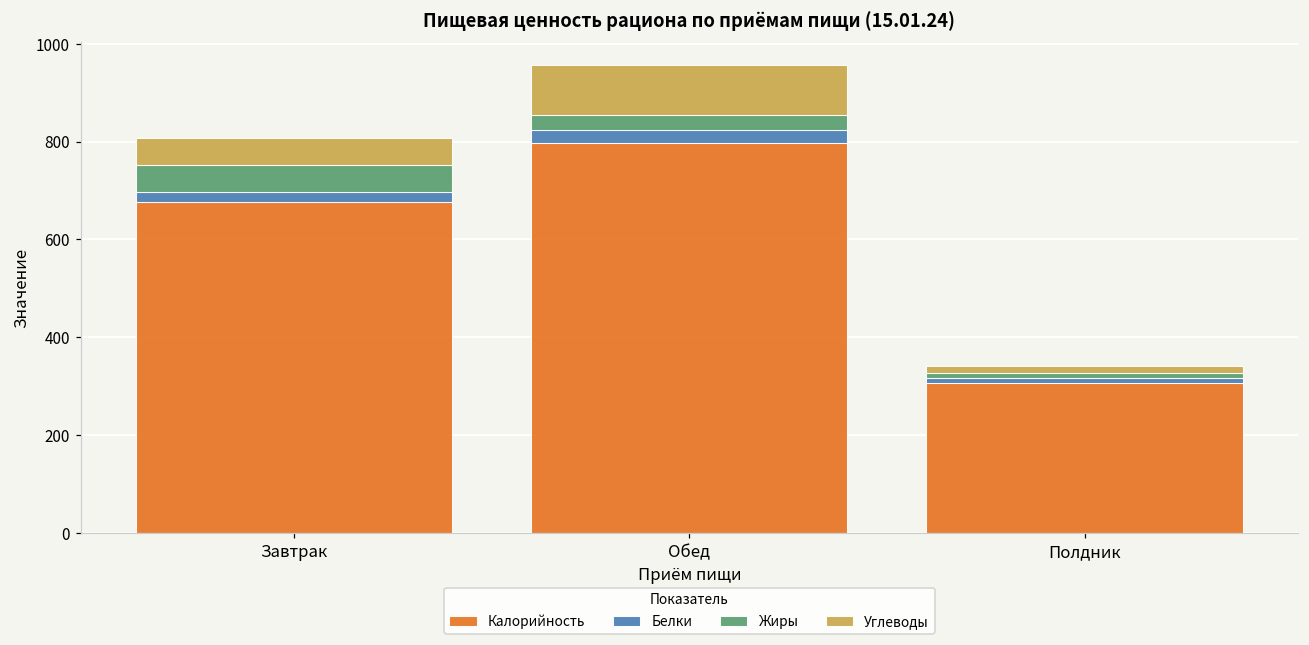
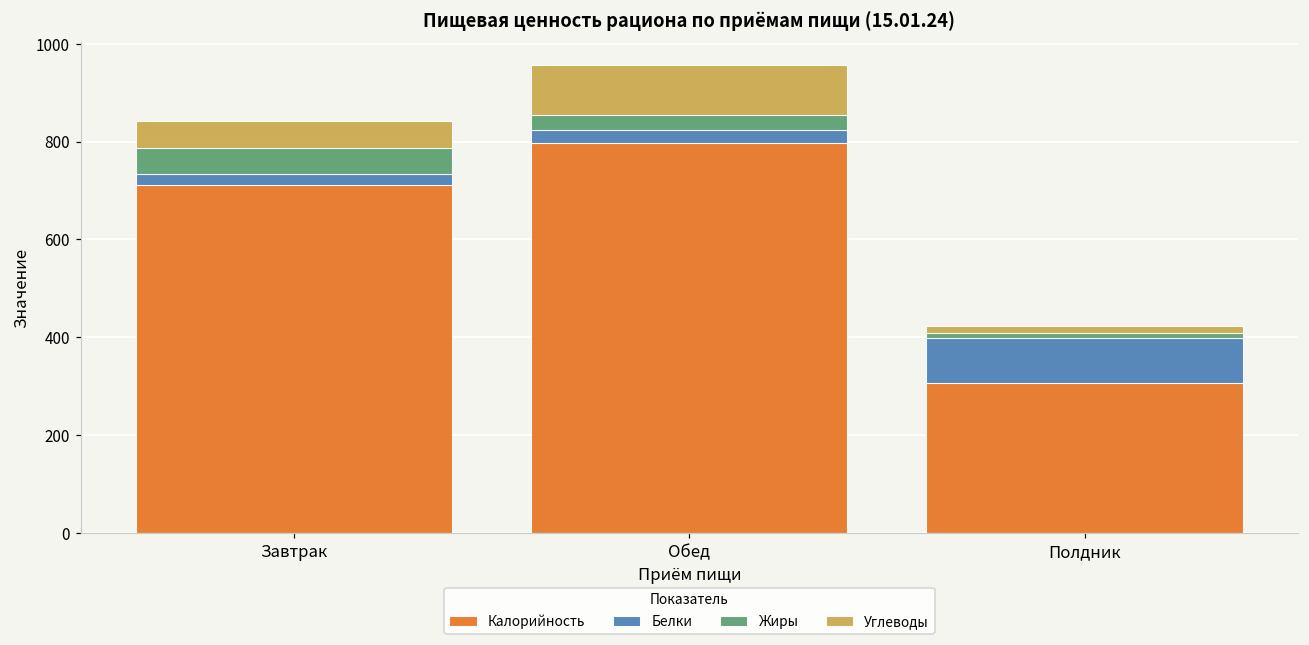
Калорийность, Завтрак: 680 -> 710
Белки, Полдник: 10 -> 90
